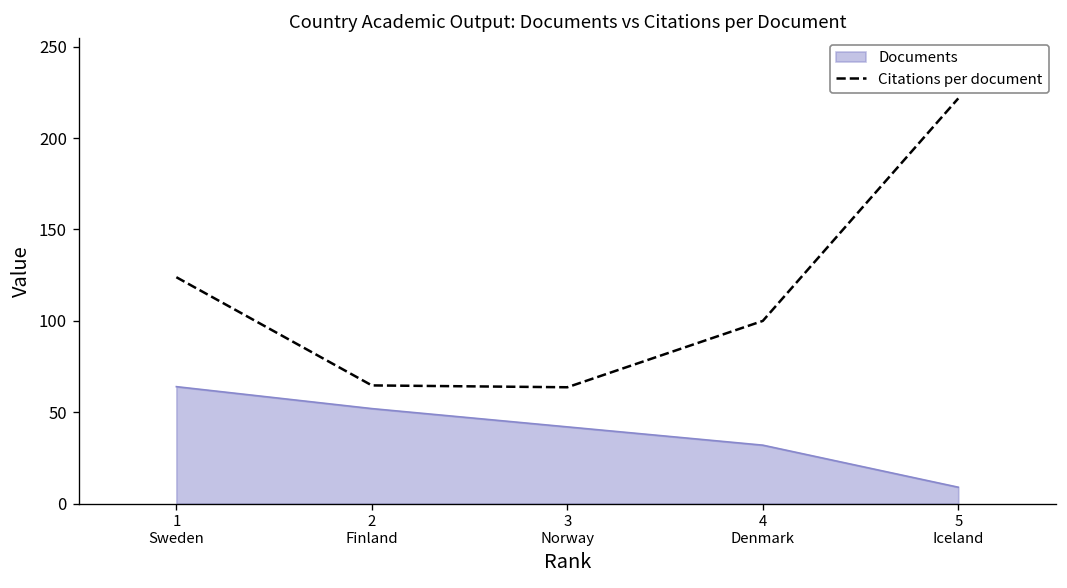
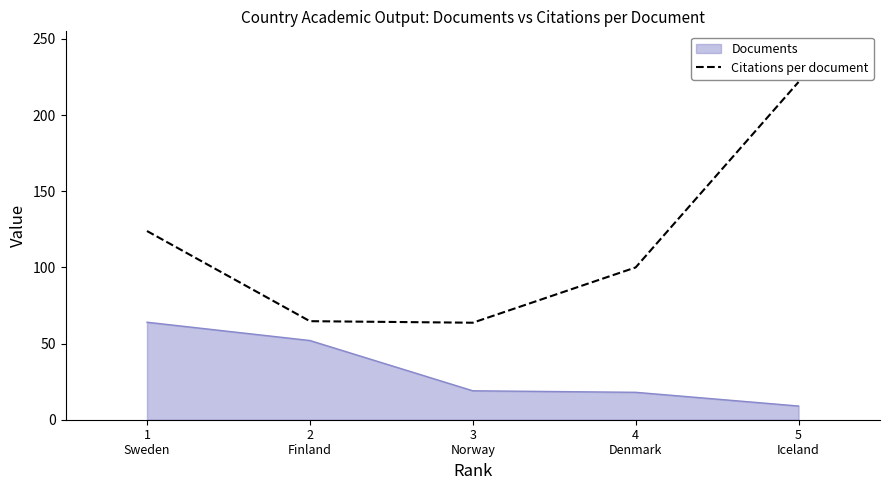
Documents, 3 Norway: 42 -> 19
Documents, 4 Denmark: 32 -> 18
